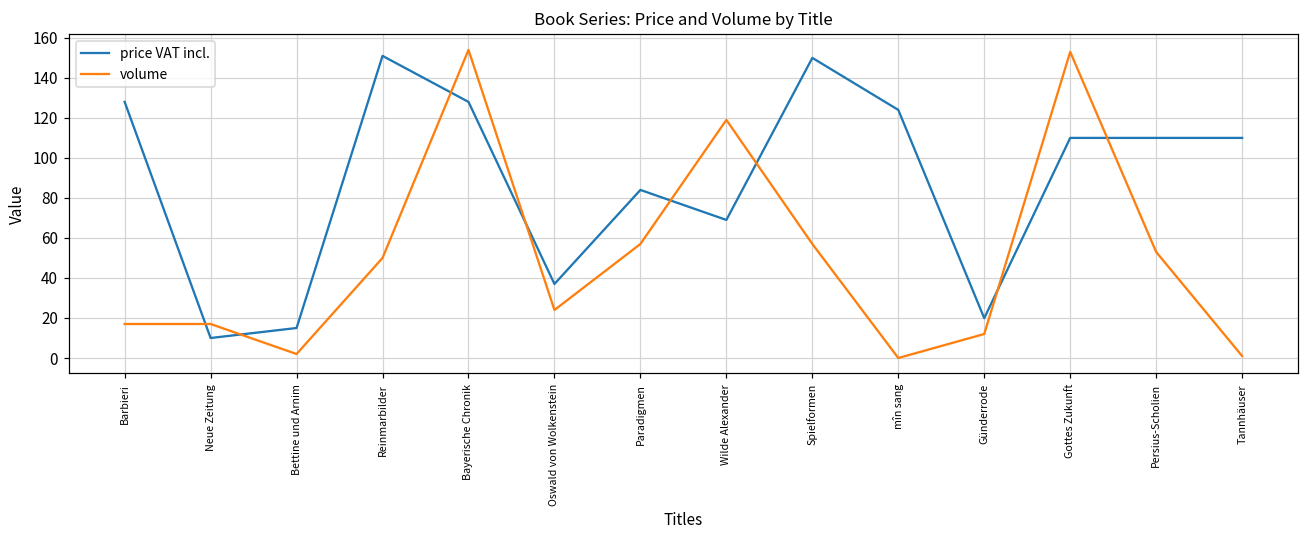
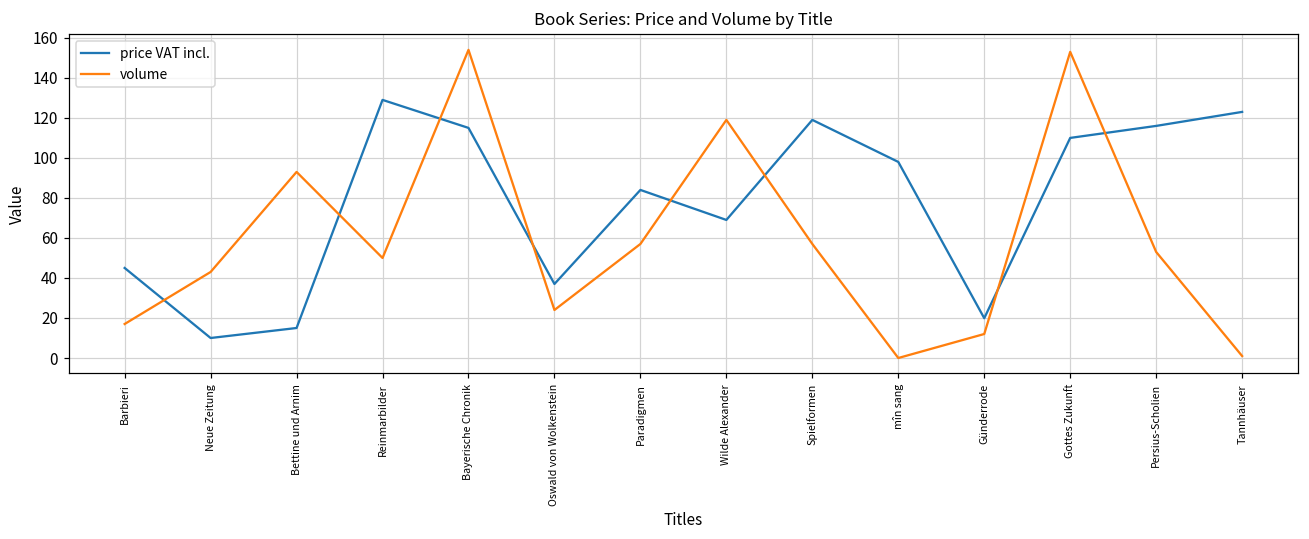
price VAT incl., Barbieri: 128 -> 45
volume, Neue Zeitung: 17 -> 43
volume, Bettine und Arnim: 2 -> 93
price VAT incl., Reinmarbilder: 151 -> 129
price VAT incl., Bayerische Chronik: 128 -> 115
price VAT incl., Spielformen: 150 -> 119
price VAT incl., mîn sang: 124 -> 98
price VAT incl., Persius-Scholien: 110 -> 116
price VAT incl., Tannhäuser: 110 -> 123
